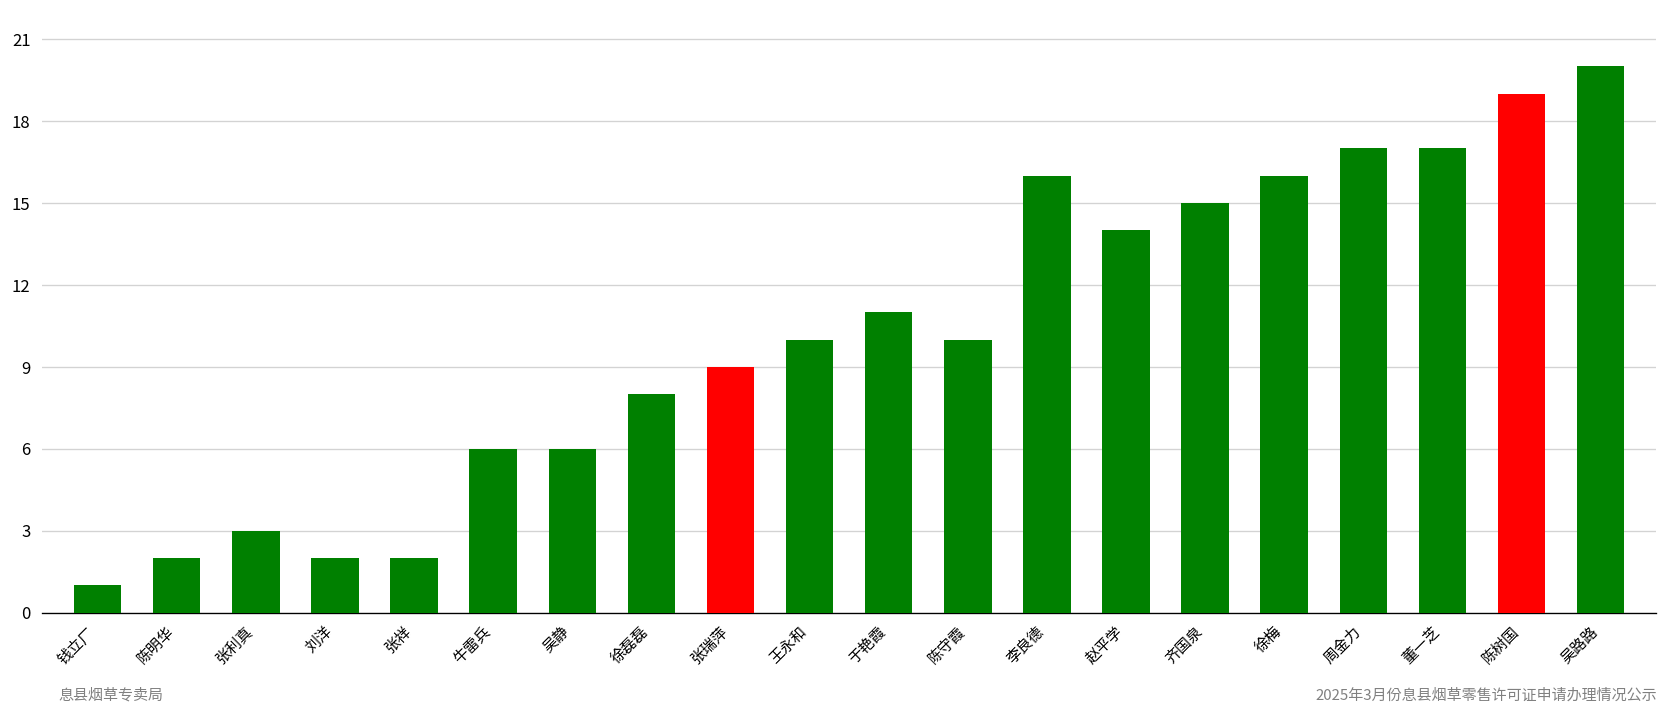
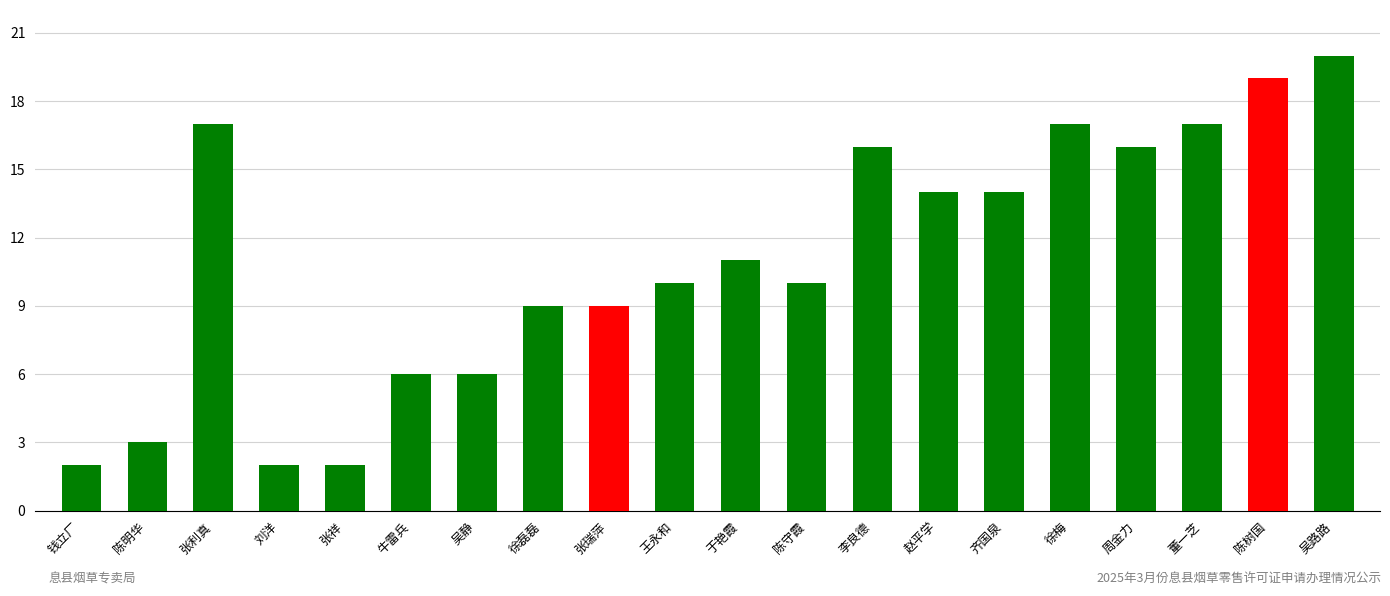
钱立厂: 1 -> 2
陈明华: 2 -> 3
张利真: 3 -> 17
徐磊磊: 8 -> 9
齐国泉: 15 -> 14
徐梅: 16 -> 17
周金力: 17 -> 16
